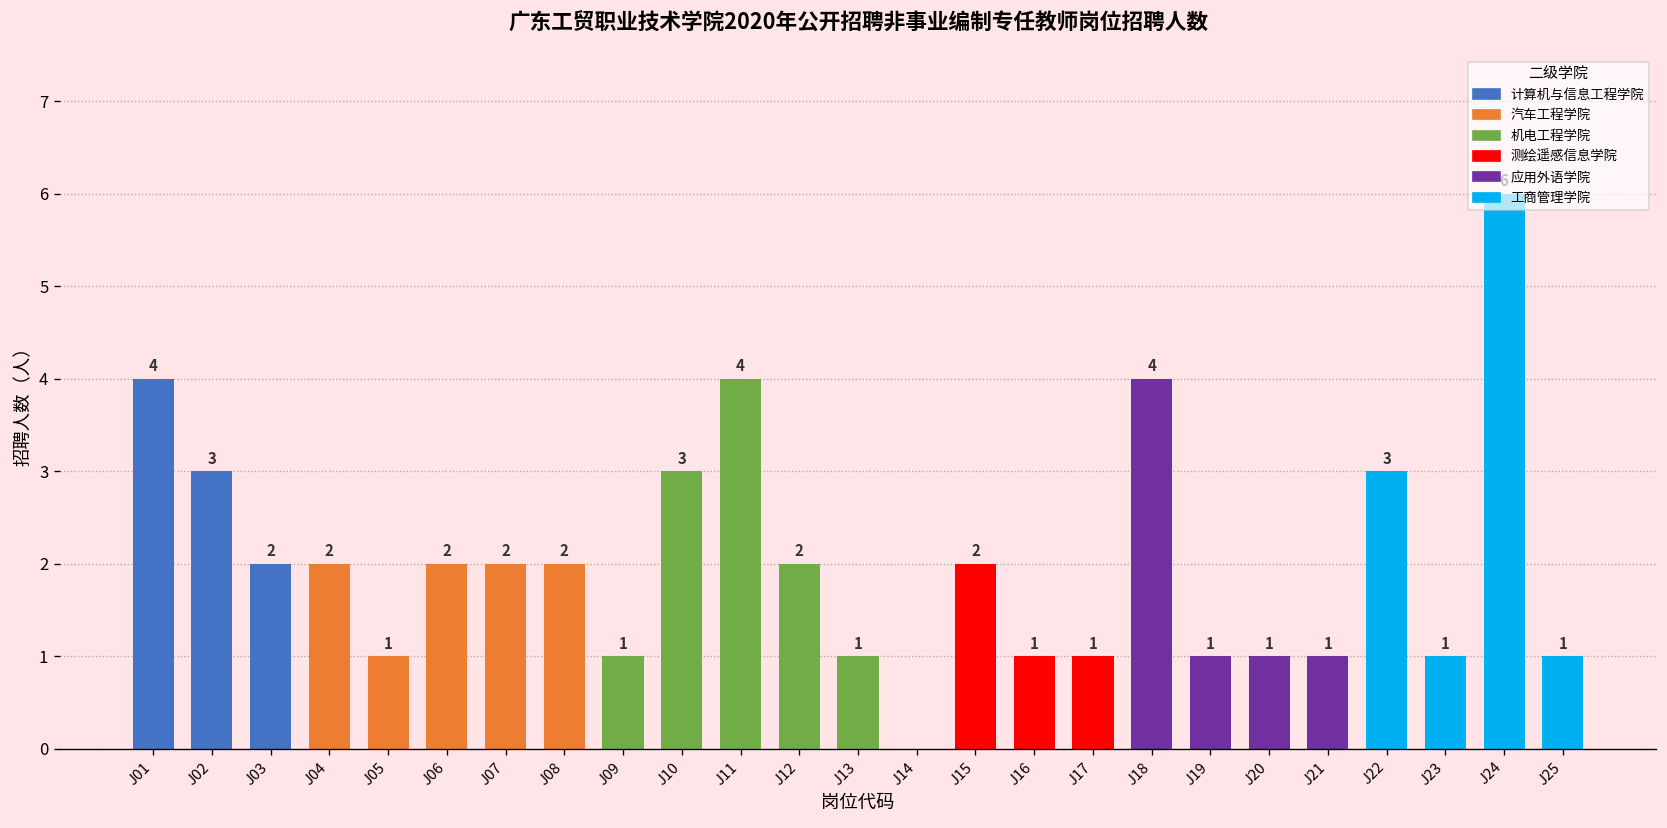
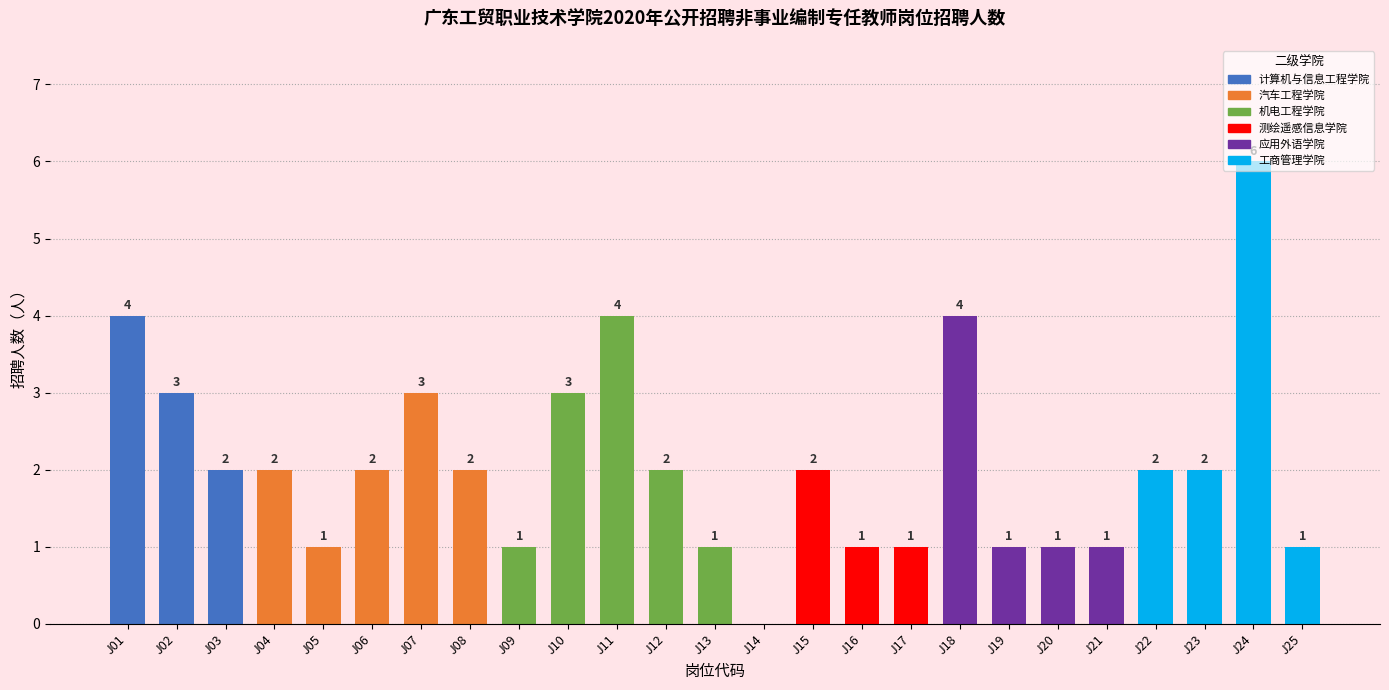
J07: 2 -> 3
J22: 3 -> 2
J23: 1 -> 2
